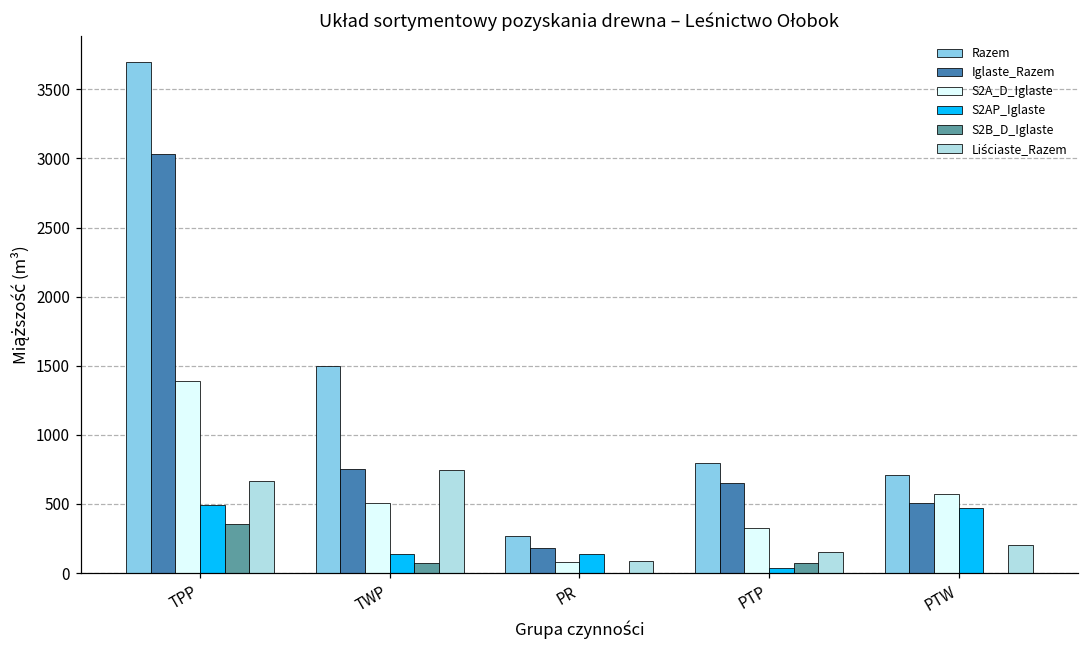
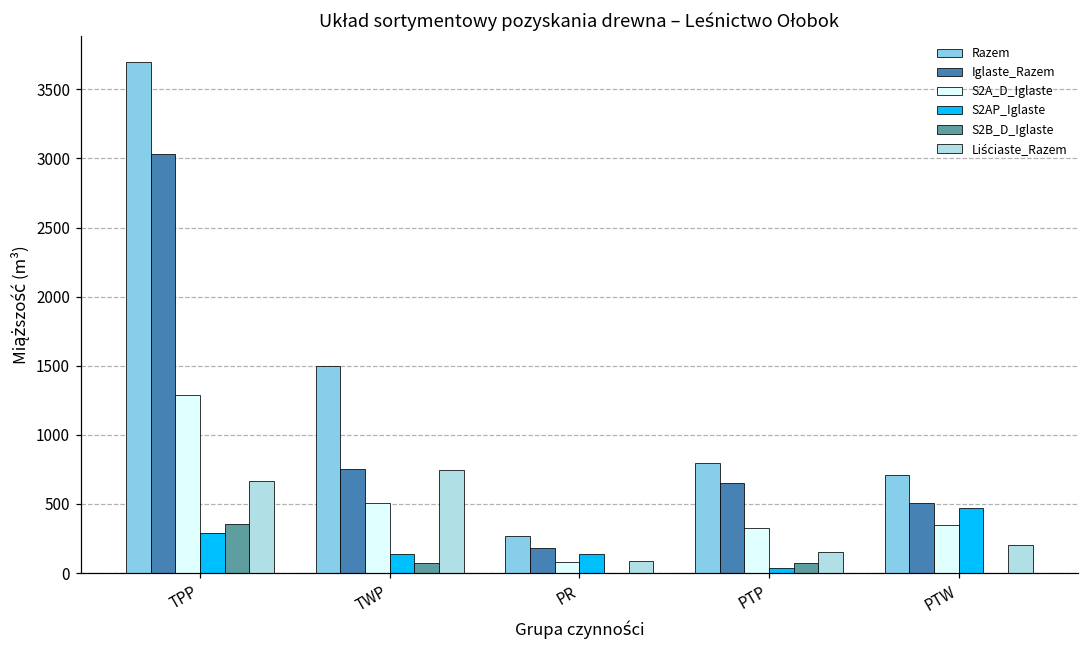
S2A_D_Iglaste, TPP: 1390 -> 1290
S2AP_Iglaste, TPP: 490 -> 290
S2A_D_Iglaste, PTW: 570 -> 350
